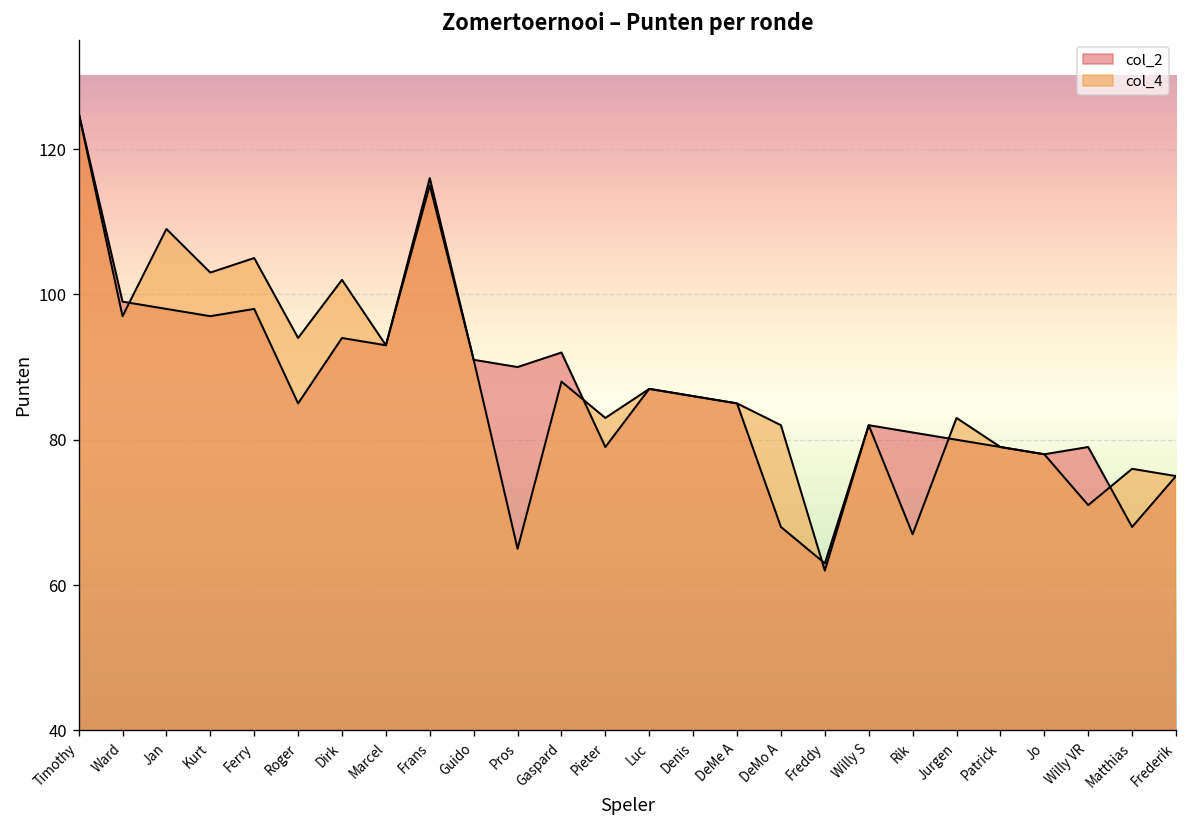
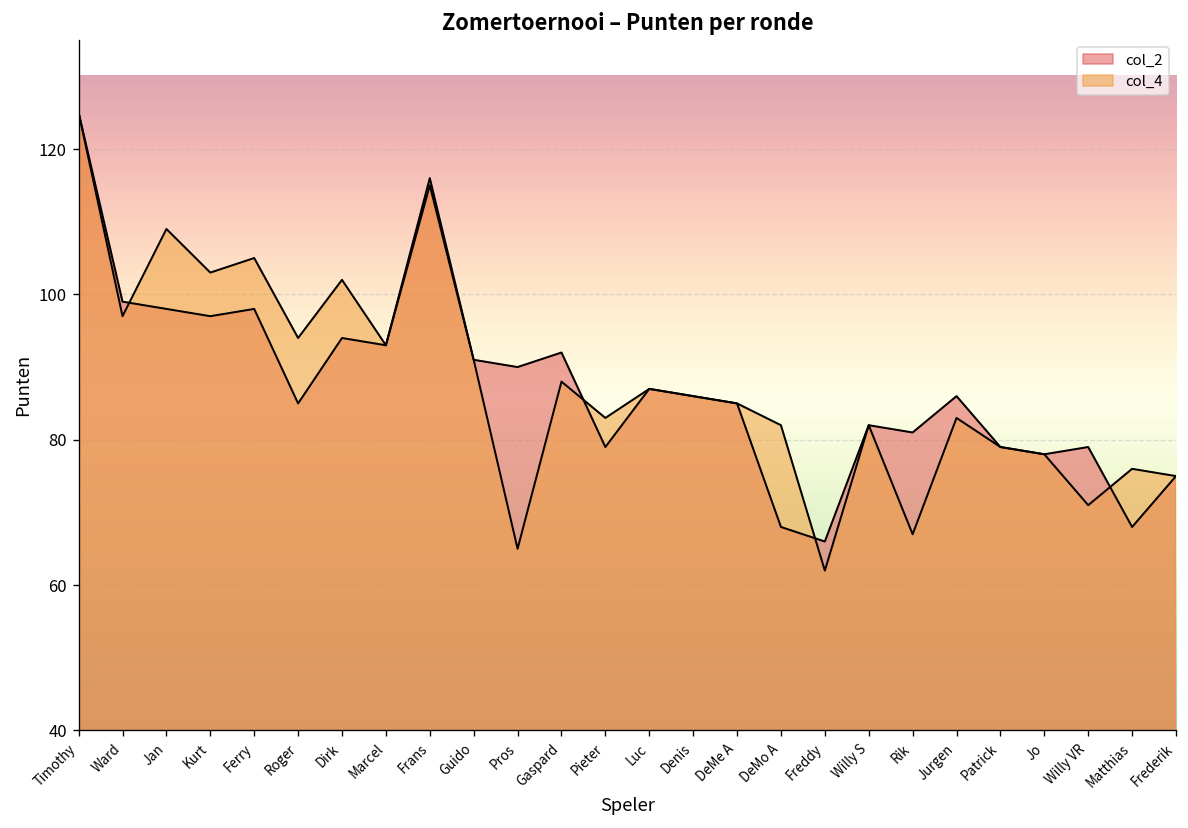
col_2, Freddy: 63 -> 66
col_2, Jurgen: 80 -> 86
